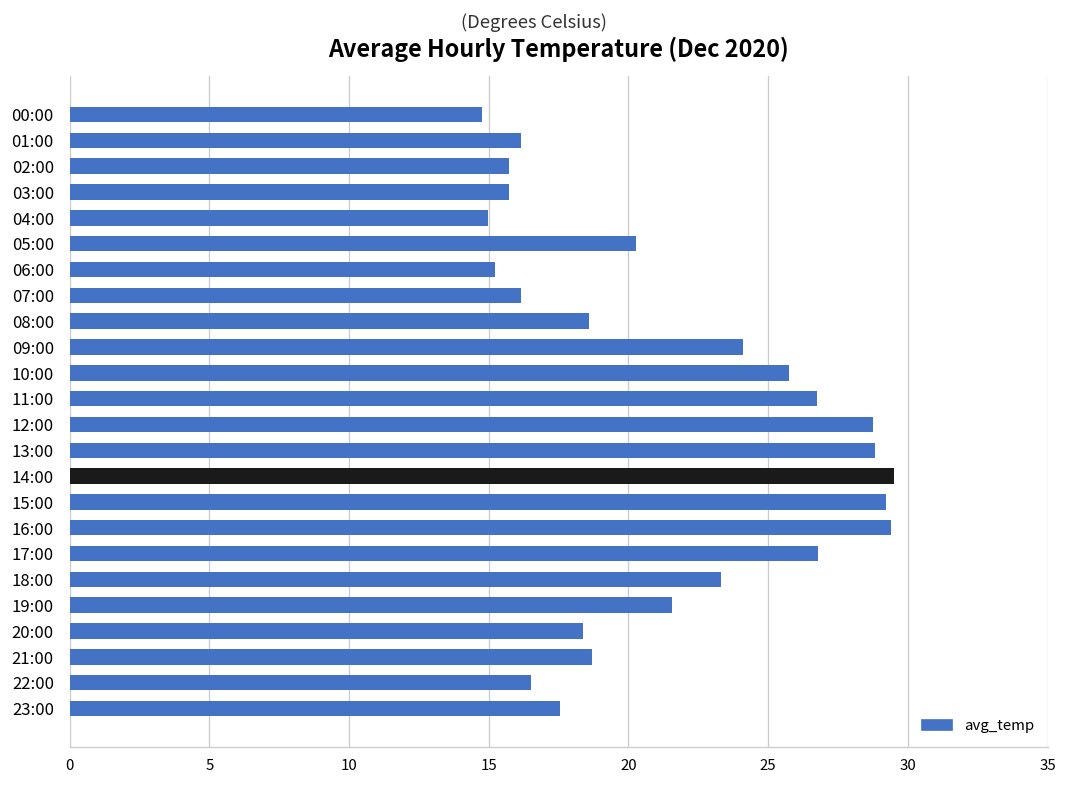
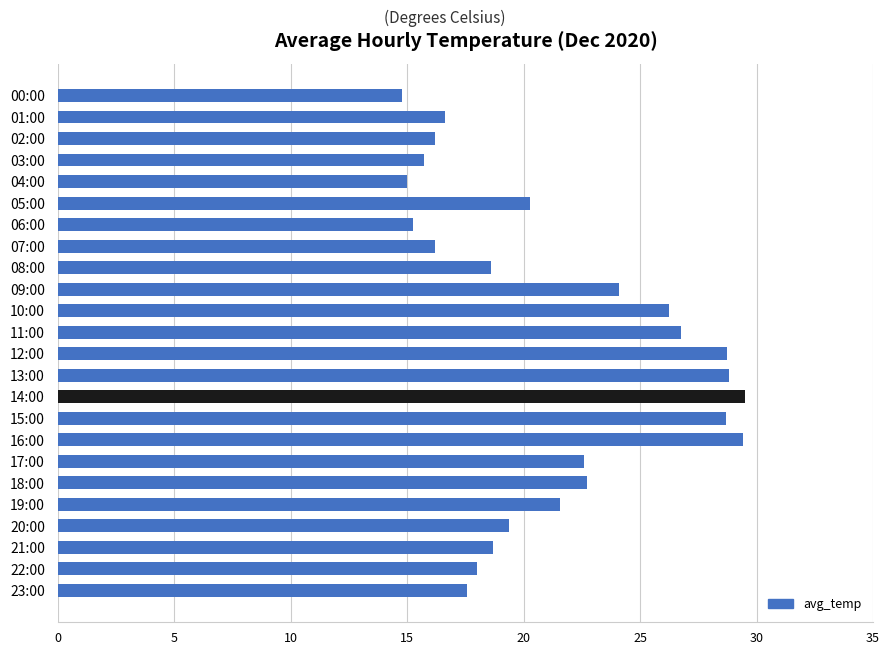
01:00: 16.2 -> 16.6
02:00: 15.7 -> 16.2
10:00: 25.7 -> 26.2
15:00: 29.2 -> 28.7
17:00: 26.8 -> 22.6
18:00: 23.3 -> 22.7
20:00: 18.4 -> 19.4
22:00: 16.5 -> 18.0
